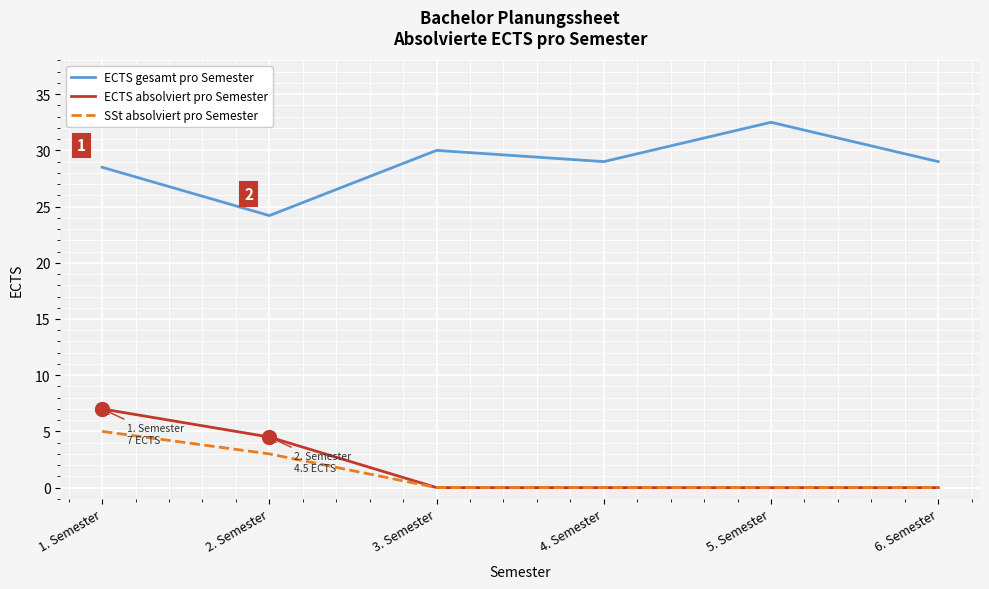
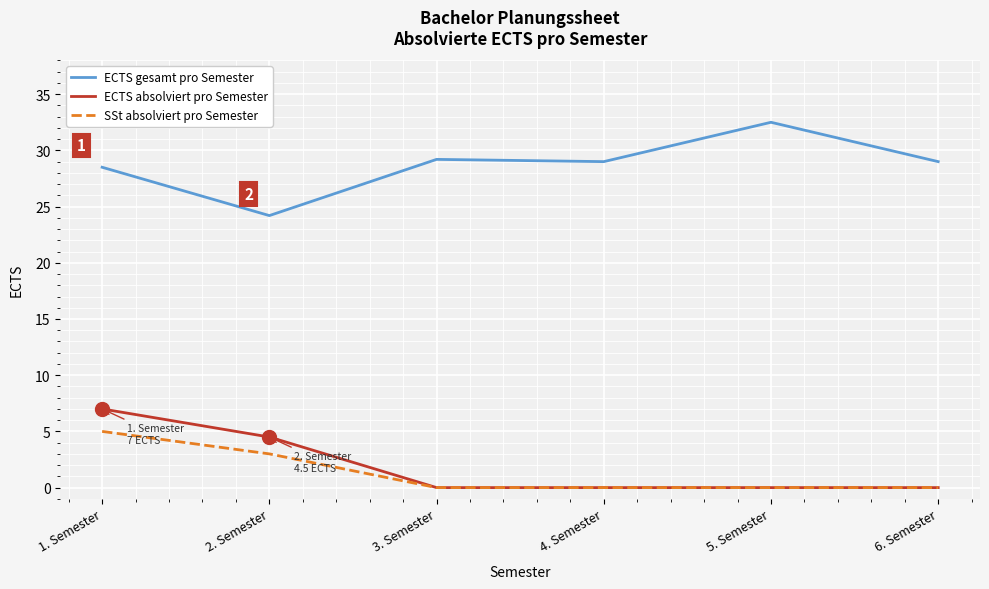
ECTS gesamt pro Semester, 3. Semester: 30.0 -> 29.2
